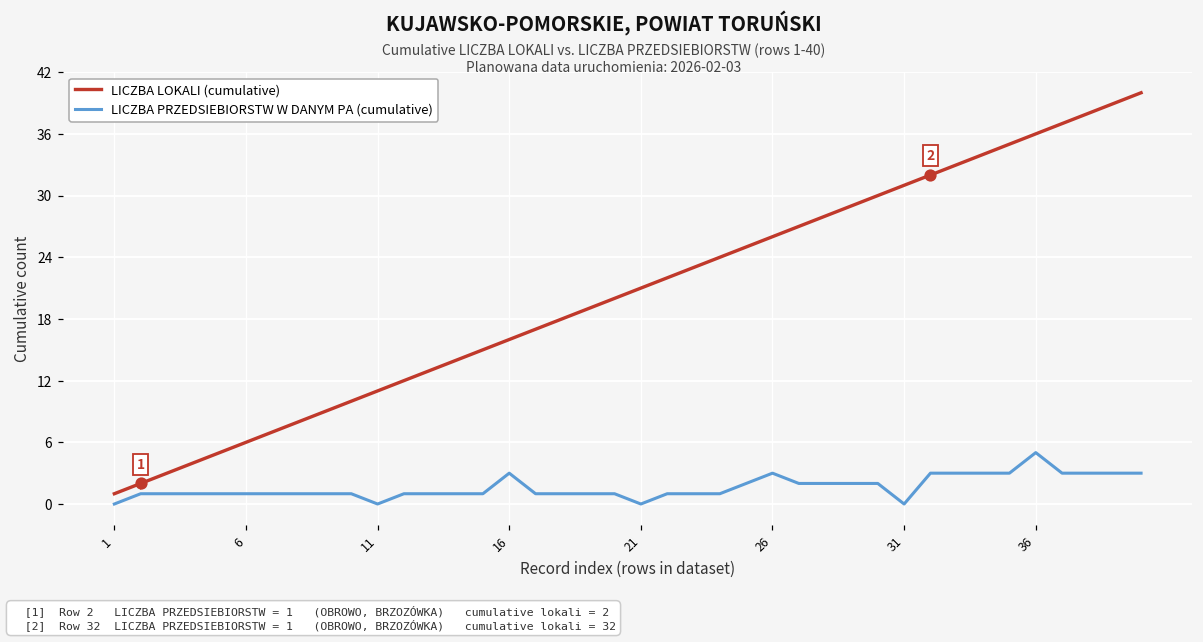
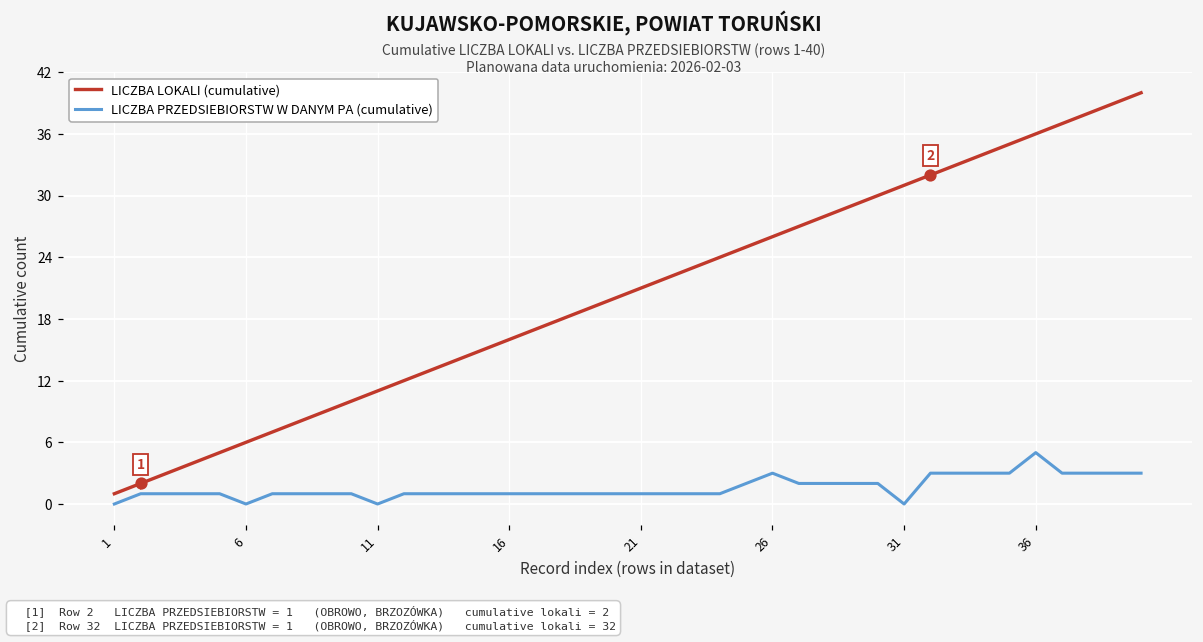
LICZBA PRZEDSIEBIORSTW W DANYM PA (cumulative), 6: 1 -> 0
LICZBA PRZEDSIEBIORSTW W DANYM PA (cumulative), 16: 3 -> 1
LICZBA PRZEDSIEBIORSTW W DANYM PA (cumulative), 21: 0 -> 1
